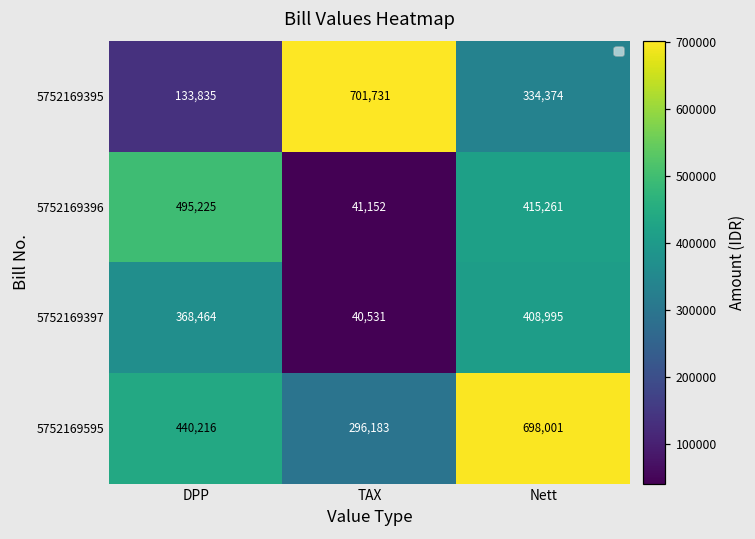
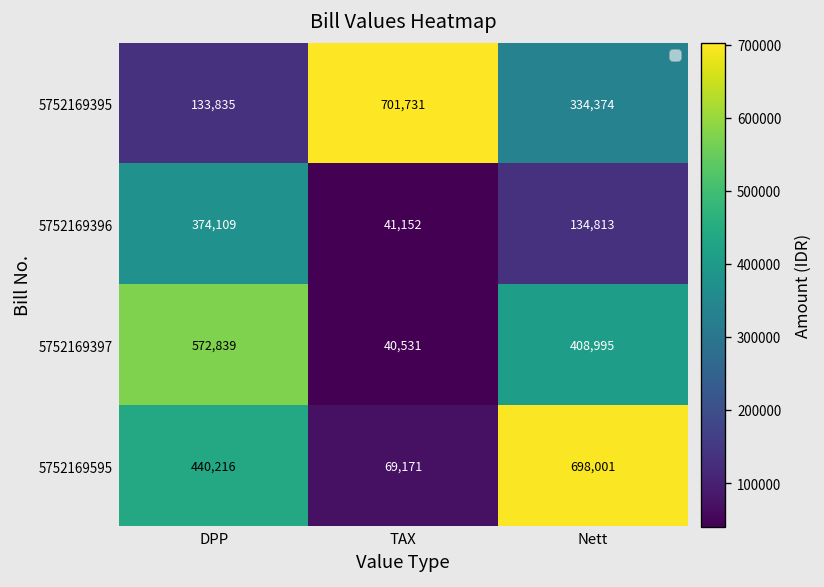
5752169396, DPP: 495,225 -> 374,109
5752169396, Nett: 415,261 -> 134,813
5752169397, DPP: 368,464 -> 572,839
5752169595, TAX: 296,183 -> 69,171
